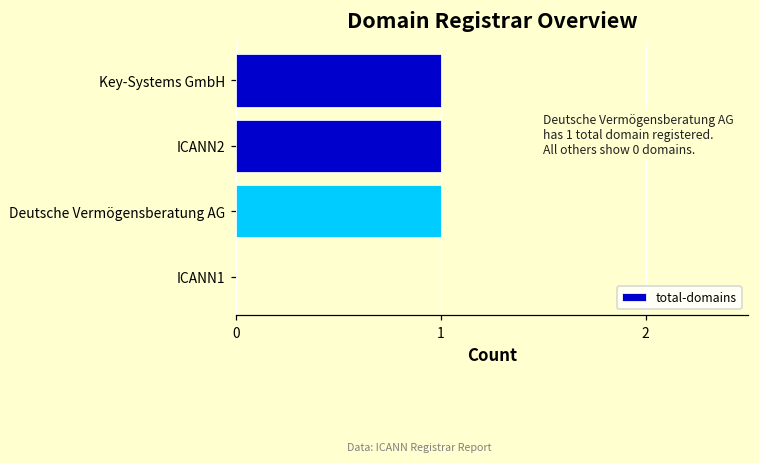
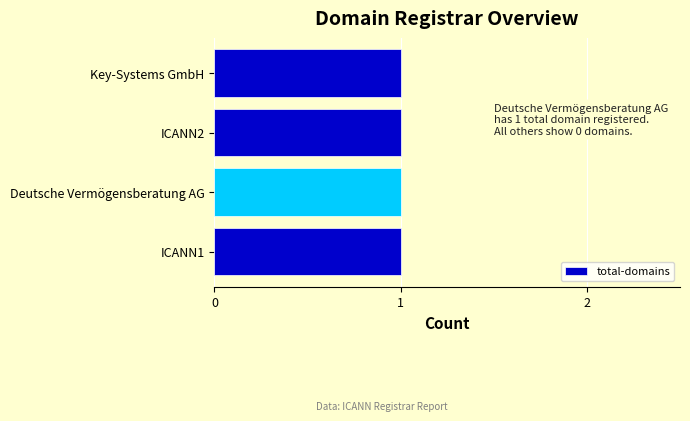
ICANN1: 0 -> 1
